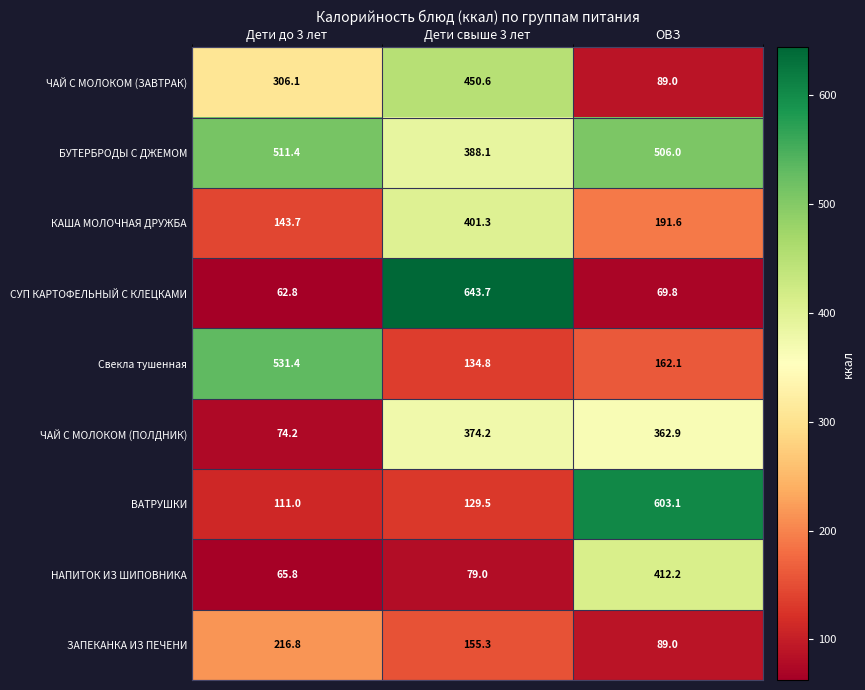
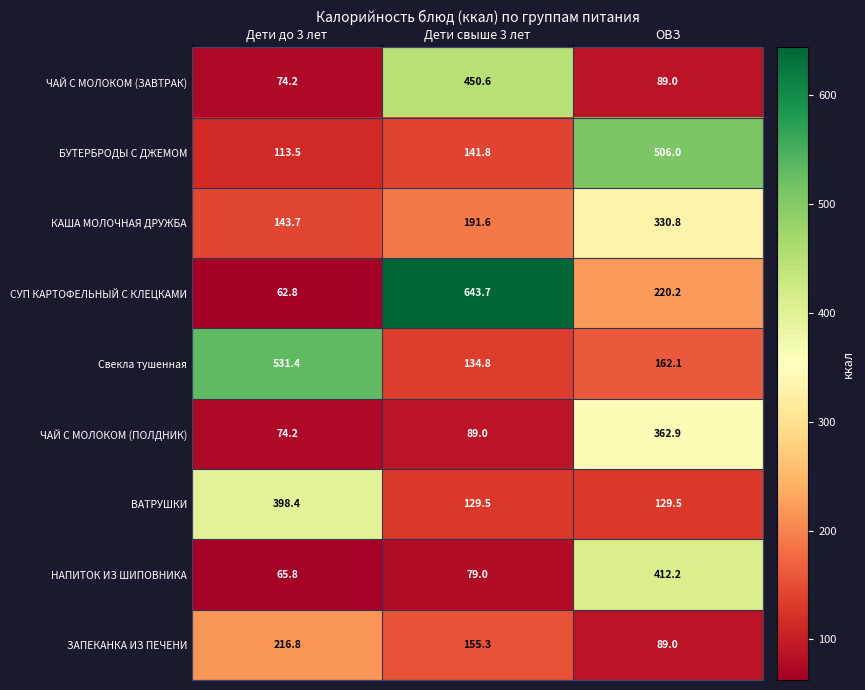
ЧАЙ С МОЛОКОМ (ЗАВТРАК), Дети до 3 лет: 306.1 -> 74.2
БУТЕРБРОДЫ С ДЖЕМОМ, Дети до 3 лет: 511.4 -> 113.5
БУТЕРБРОДЫ С ДЖЕМОМ, Дети свыше 3 лет: 388.1 -> 141.8
КАША МОЛОЧНАЯ ДРУЖБА, Дети свыше 3 лет: 401.3 -> 191.6
КАША МОЛОЧНАЯ ДРУЖБА, ОВЗ: 191.6 -> 330.8
СУП КАРТОФЕЛЬНЫЙ С КЛЕЦКАМИ, ОВЗ: 69.8 -> 220.2
ЧАЙ С МОЛОКОМ (ПОЛДНИК), Дети свыше 3 лет: 374.2 -> 89.0
ВАТРУШКИ, Дети до 3 лет: 111.0 -> 398.4
ВАТРУШКИ, ОВЗ: 603.1 -> 129.5
